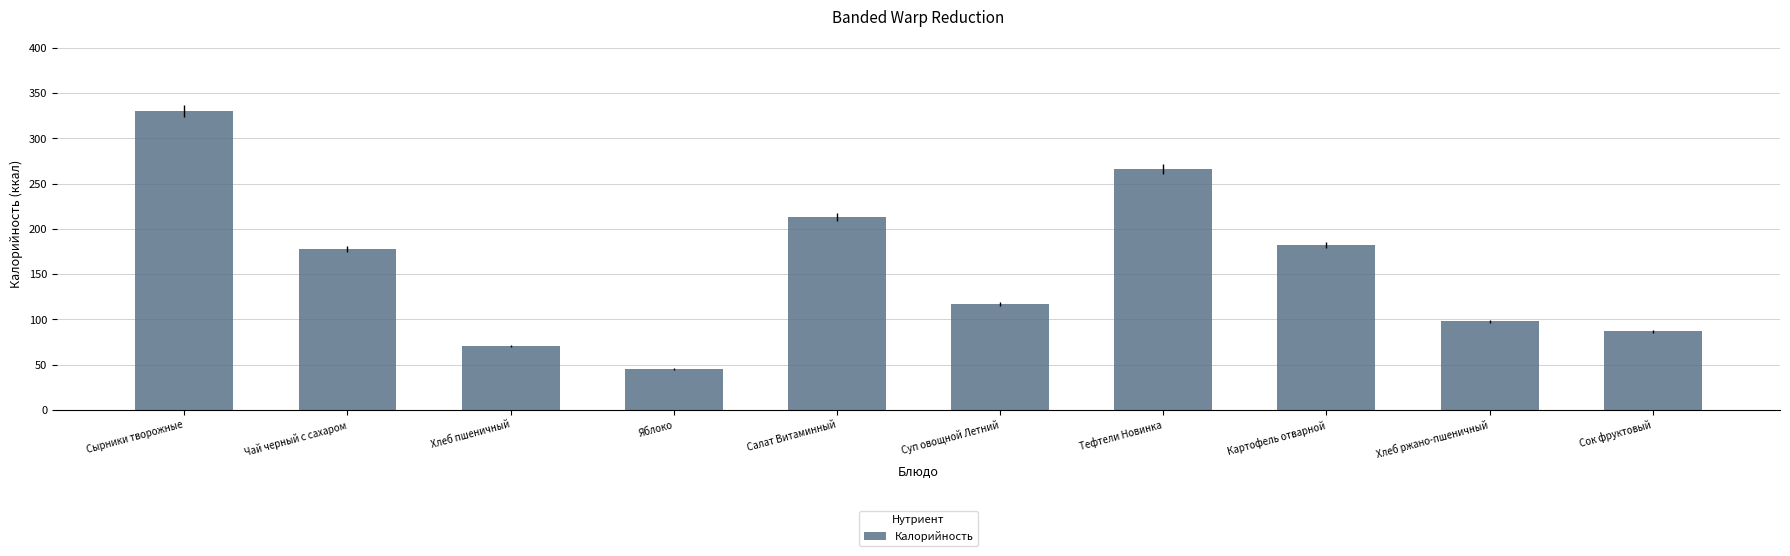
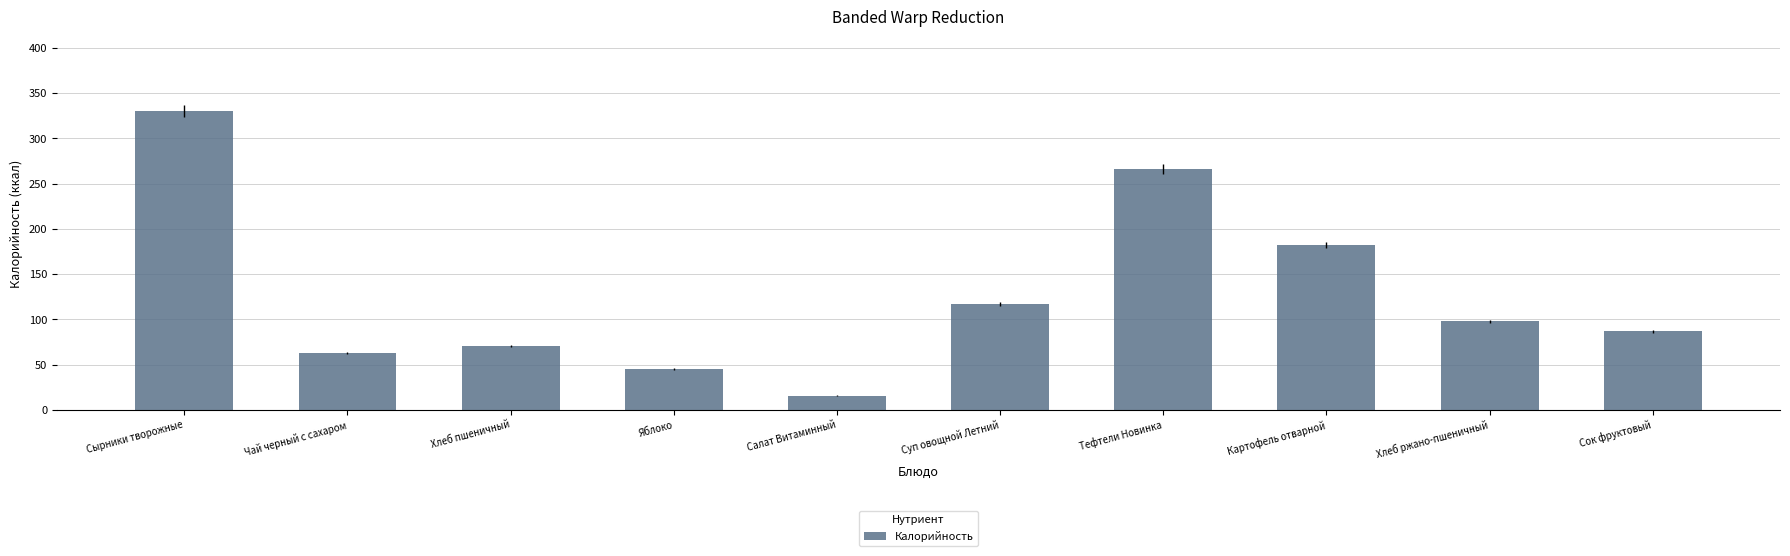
Чай черный с сахаром: 180 -> 60
Салат Витаминный: 210 -> 20
